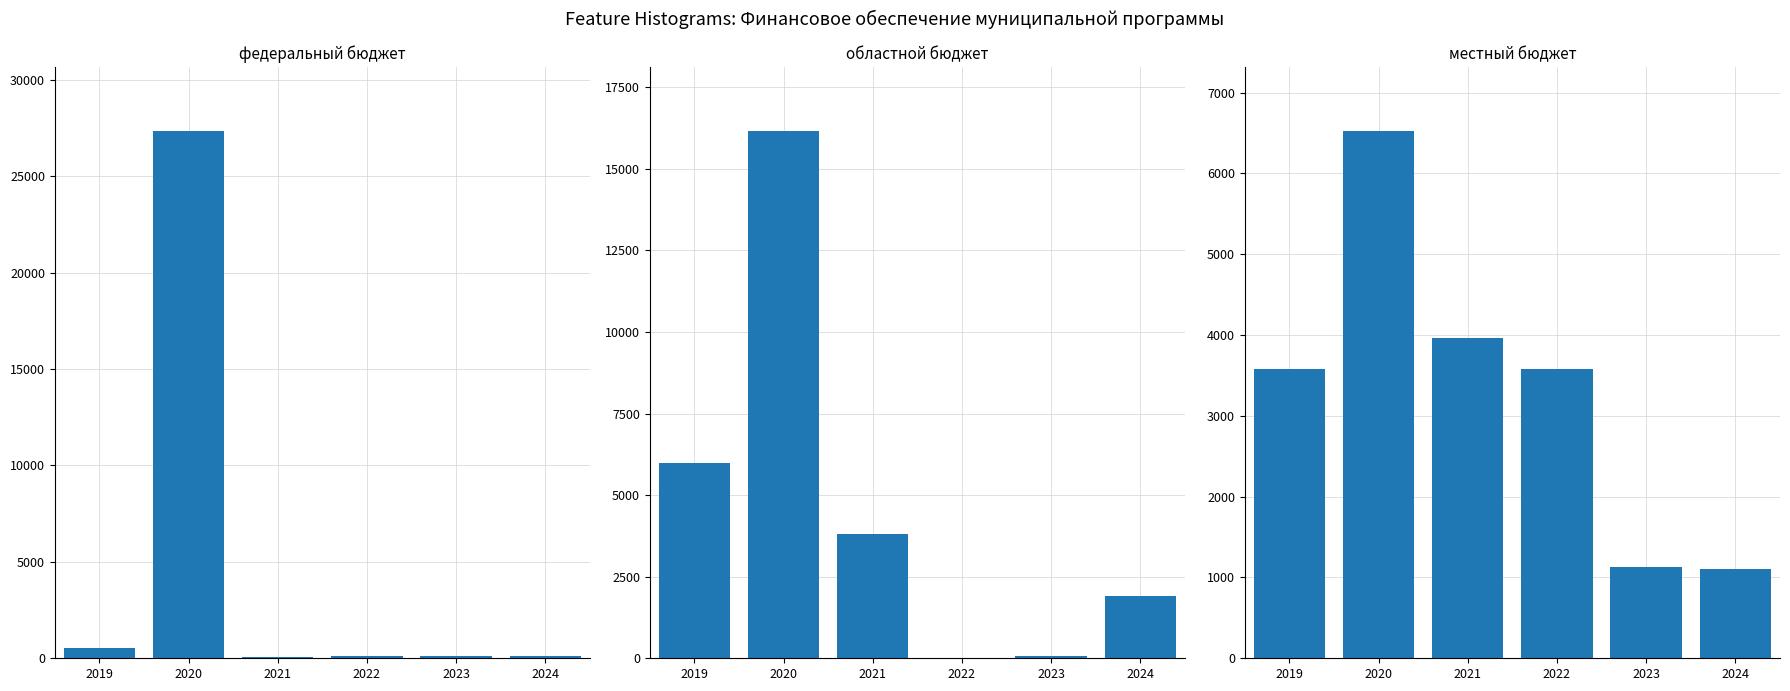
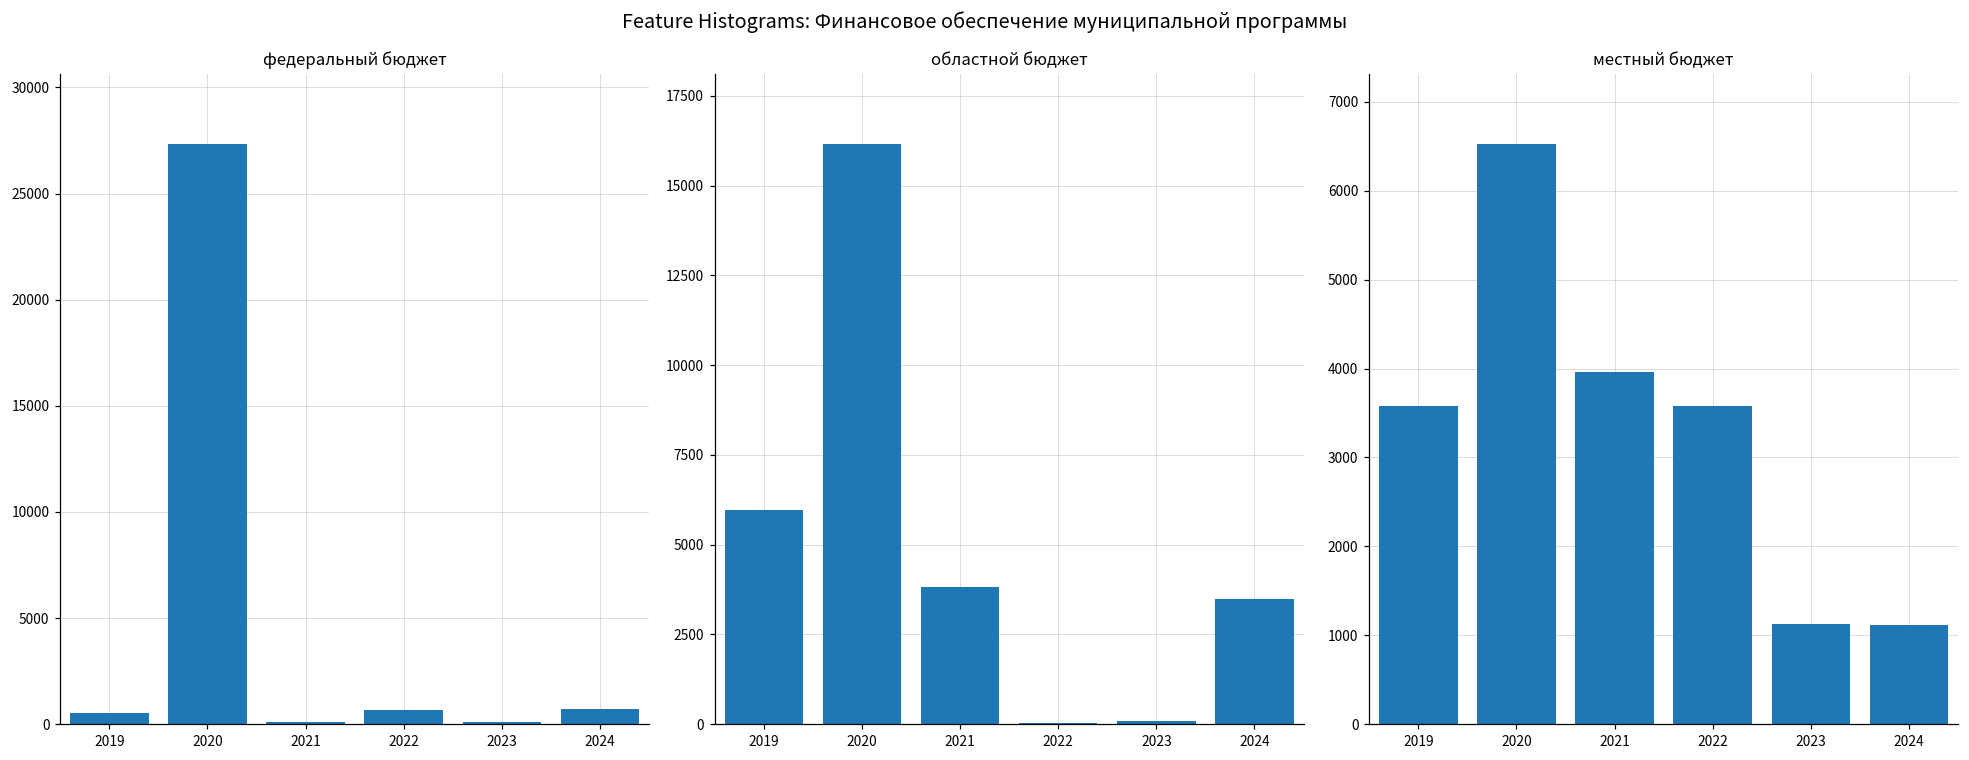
федеральный бюджет, 2022: 100 -> 600
федеральный бюджет, 2024: 100 -> 700
областной бюджет, 2024: 1900 -> 3500
